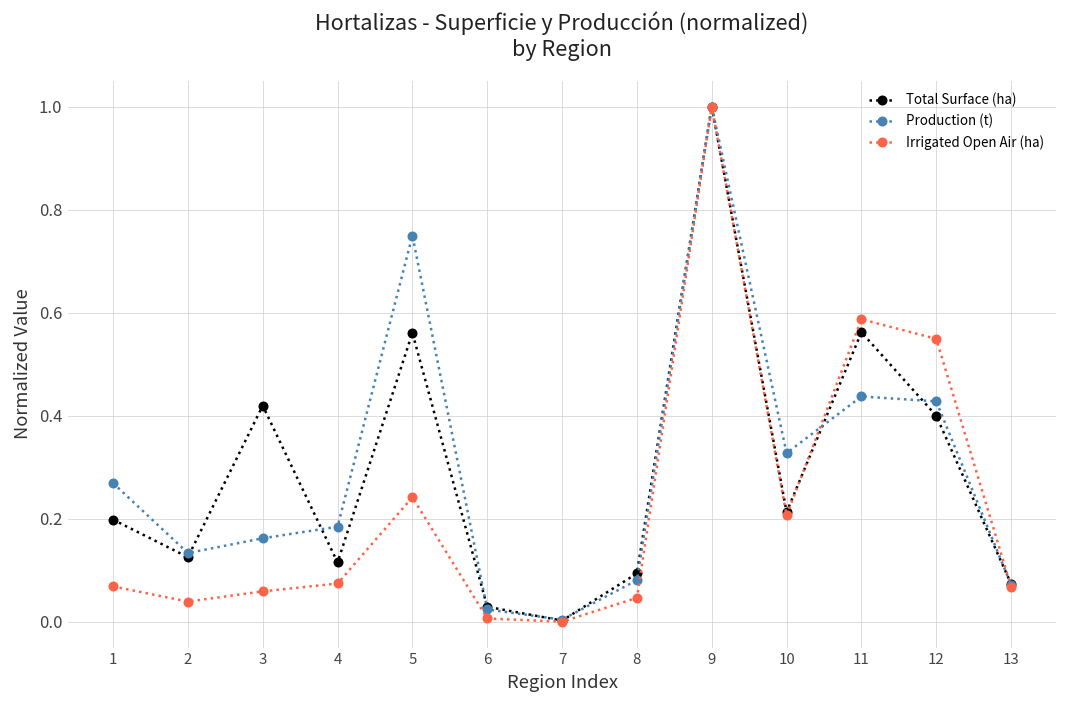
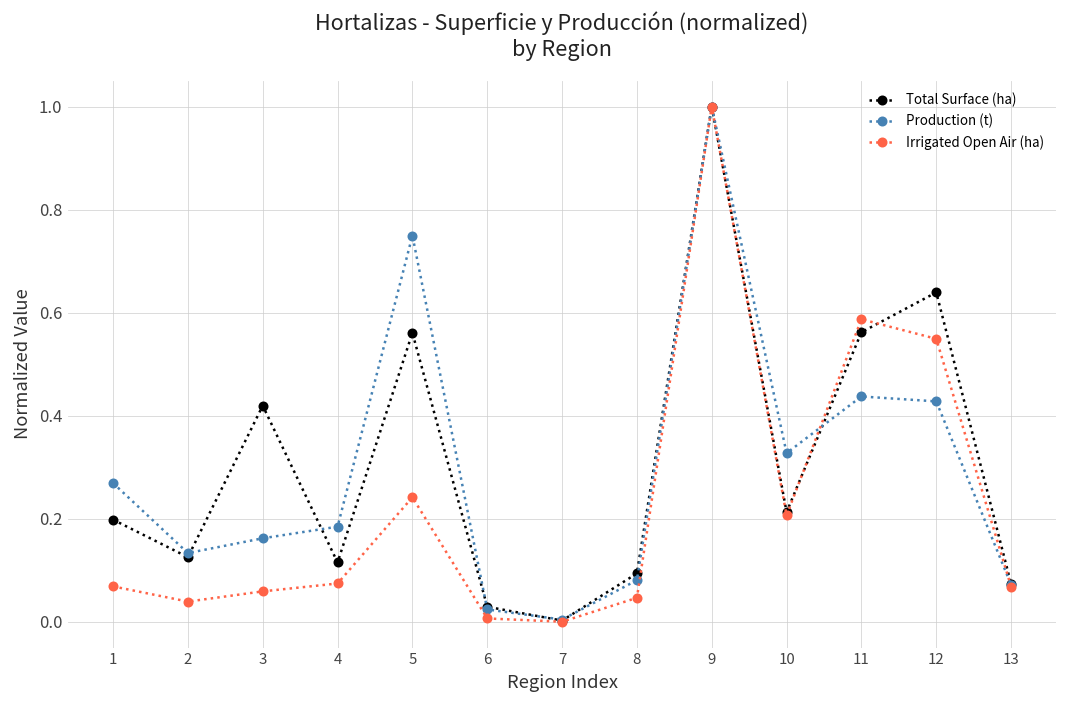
Total Surface (ha), 12: 0.40 -> 0.64
